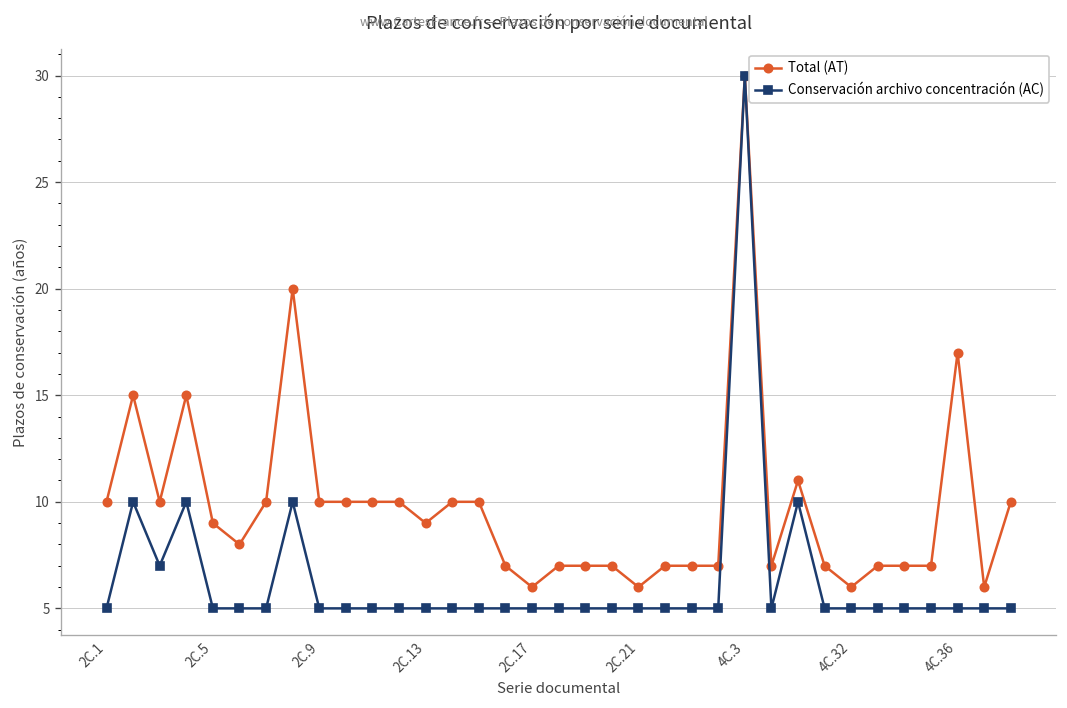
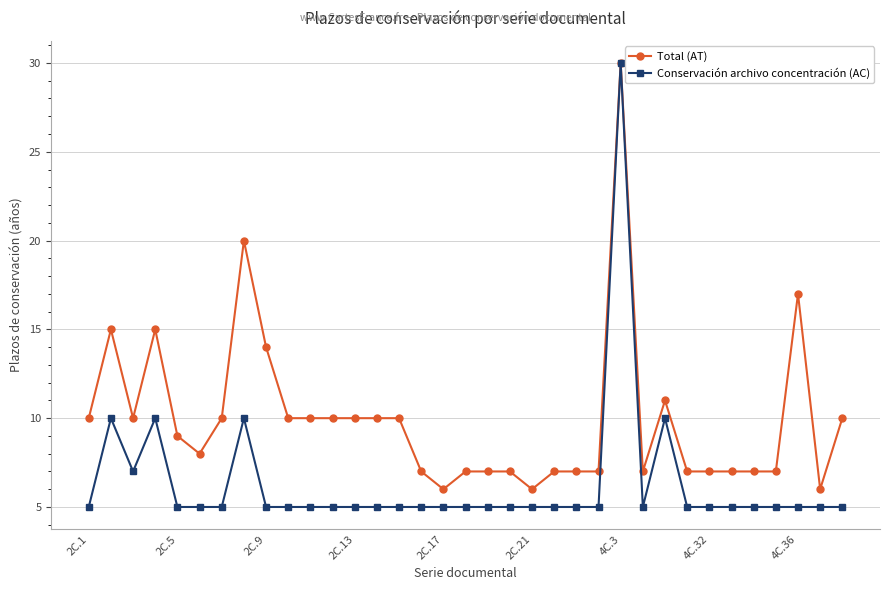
Total (AT), 2C.9: 10 -> 14
Total (AT), 2C.13: 9 -> 10
Total (AT), 4C.32: 6 -> 7
